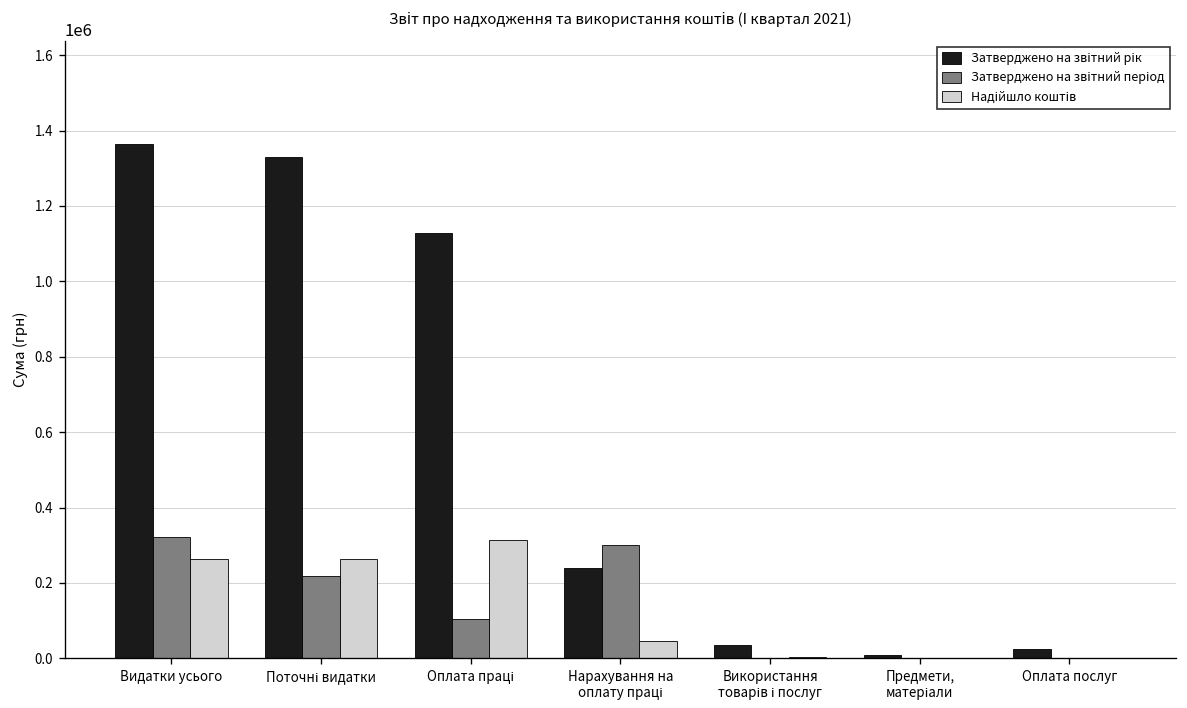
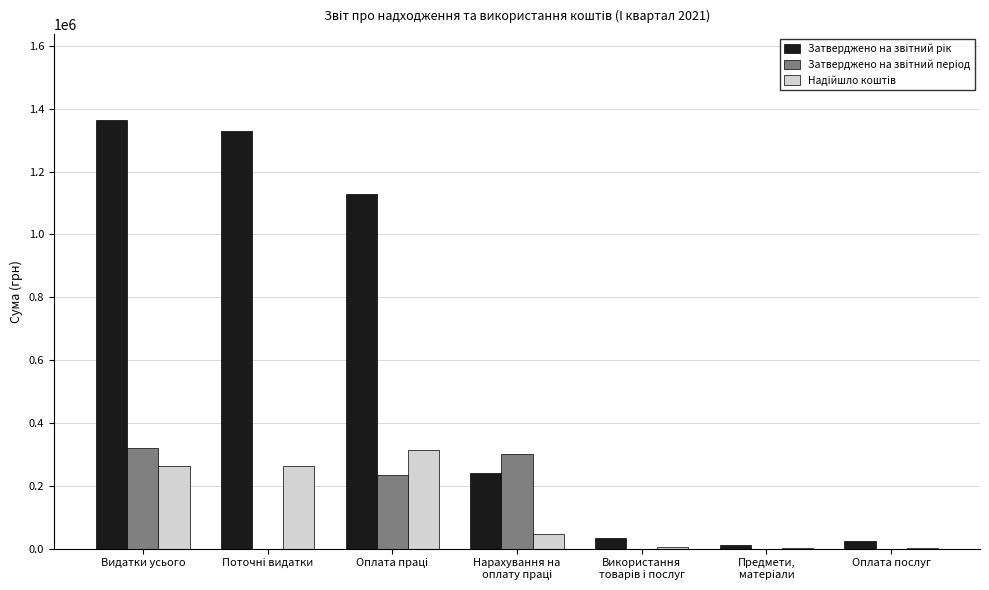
Затверджено на звітний період, Поточні видатки: 220000 -> 0
Затверджено на звітний період, Оплата праці: 100000 -> 230000
